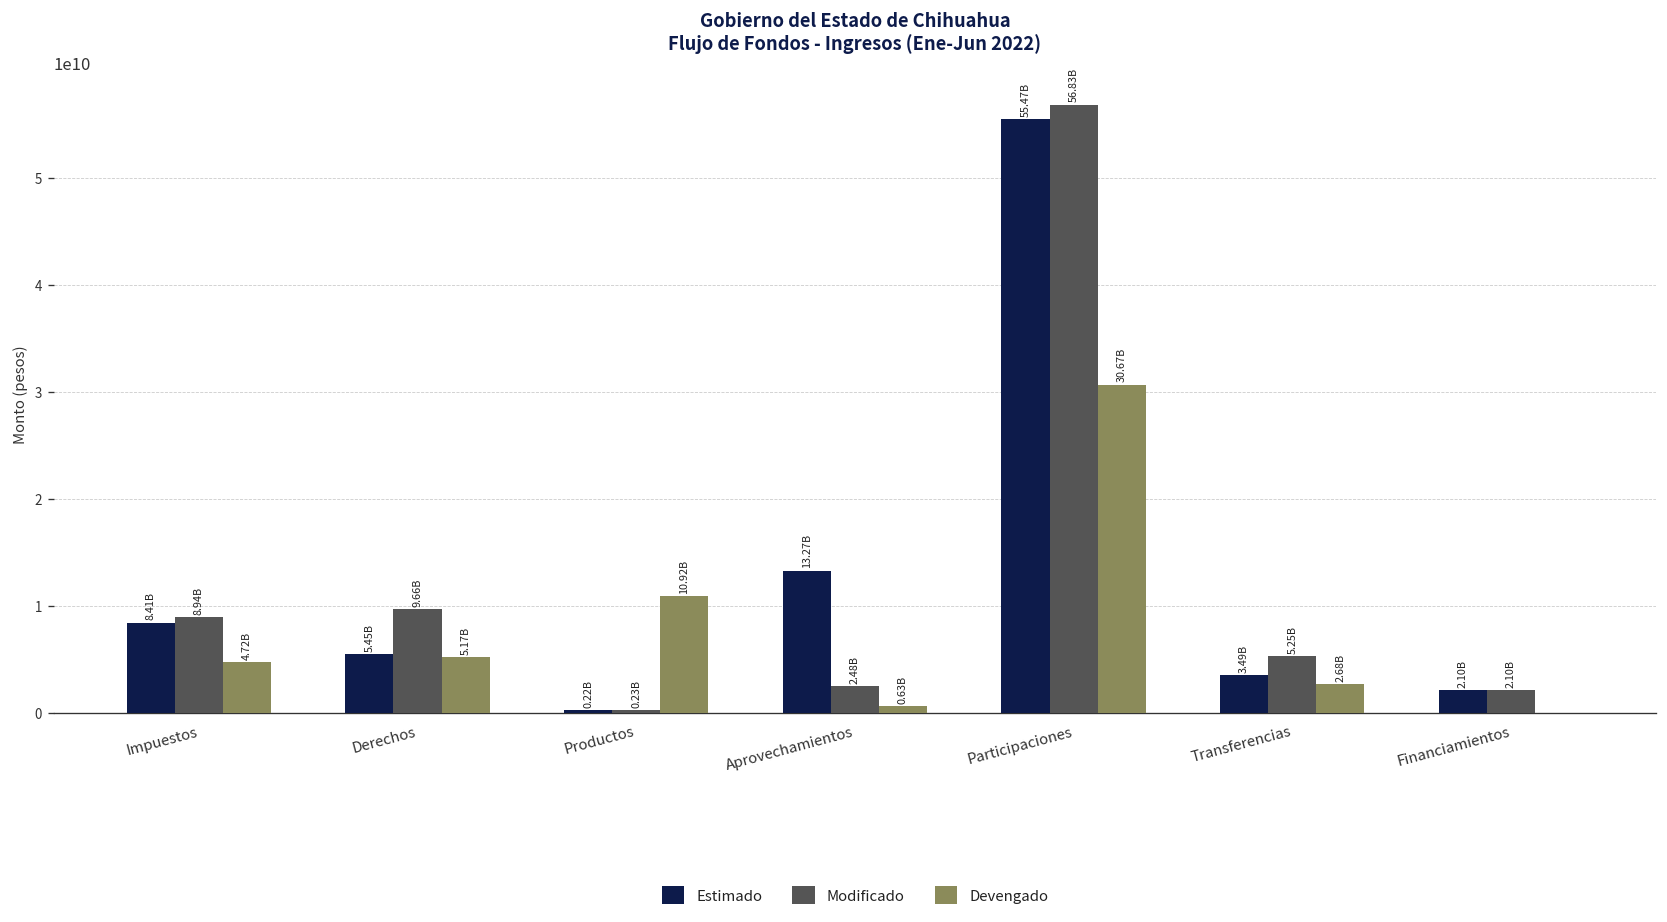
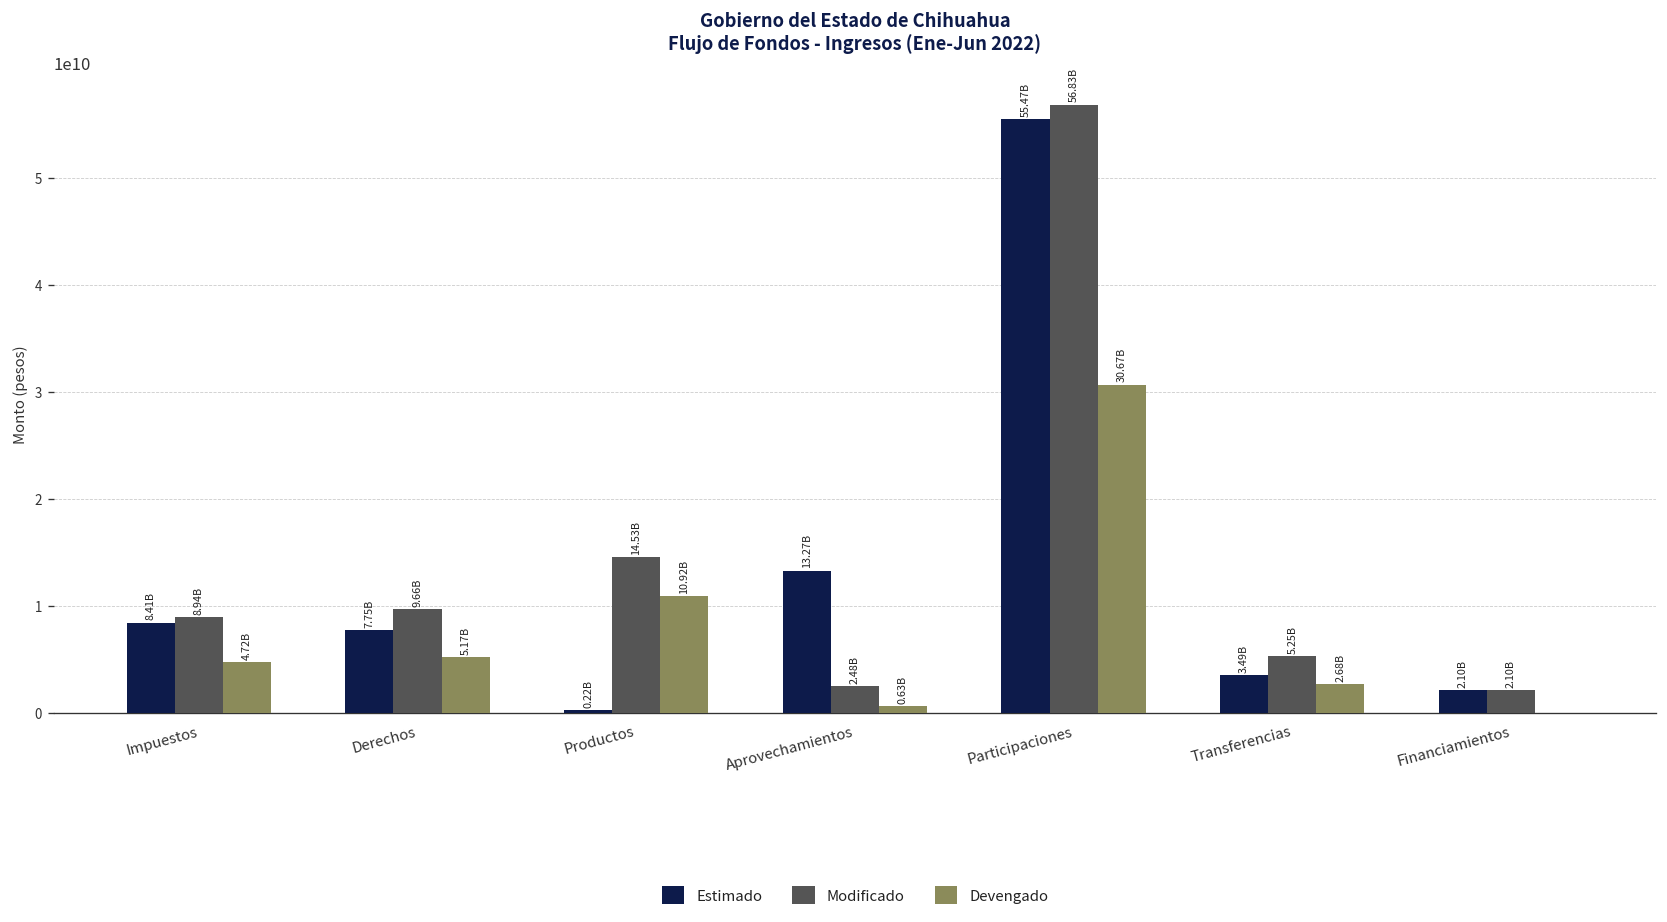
Estimado, Derechos: 5.45B -> 7.75B
Modificado, Productos: 0.23B -> 14.53B
